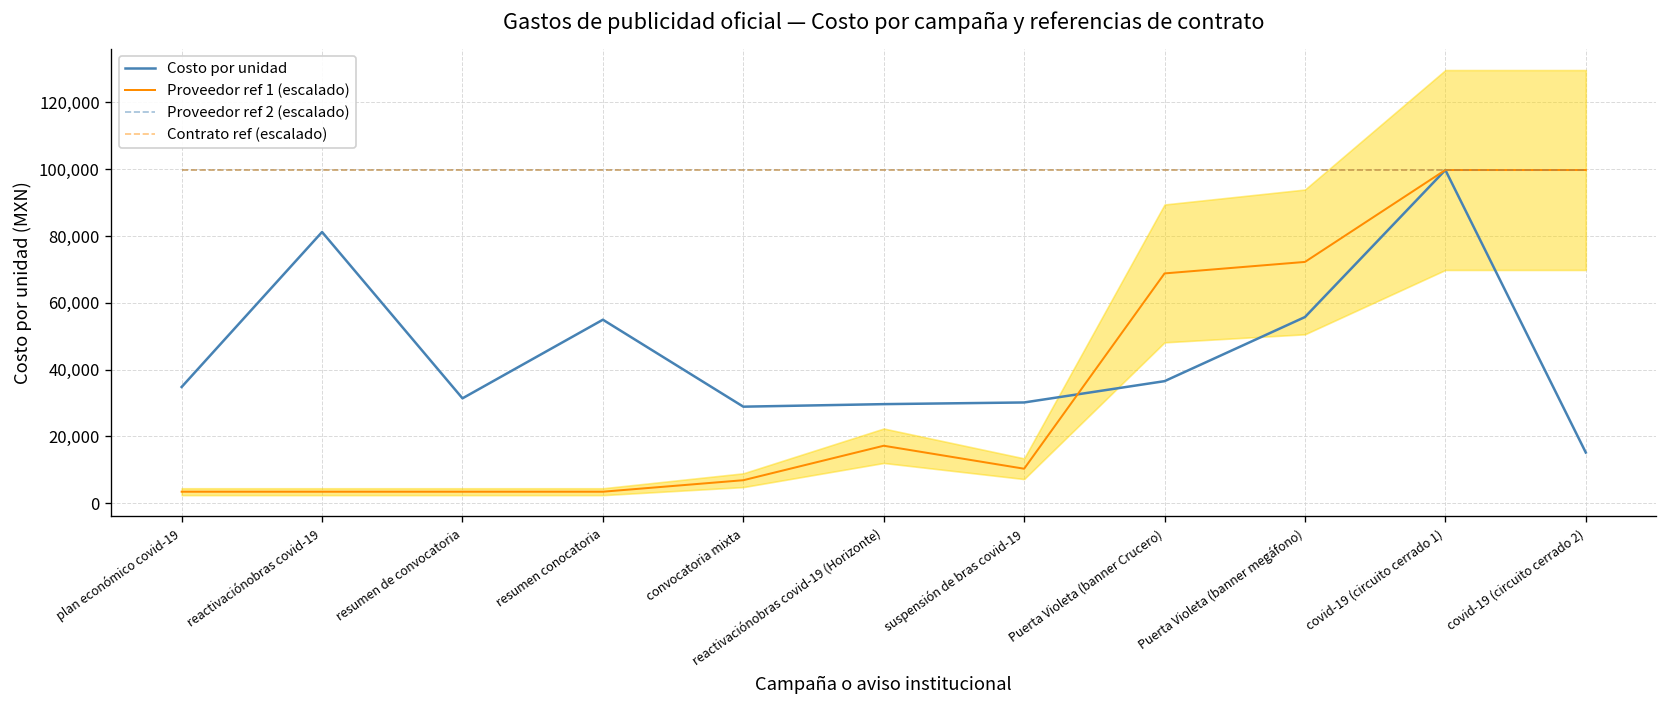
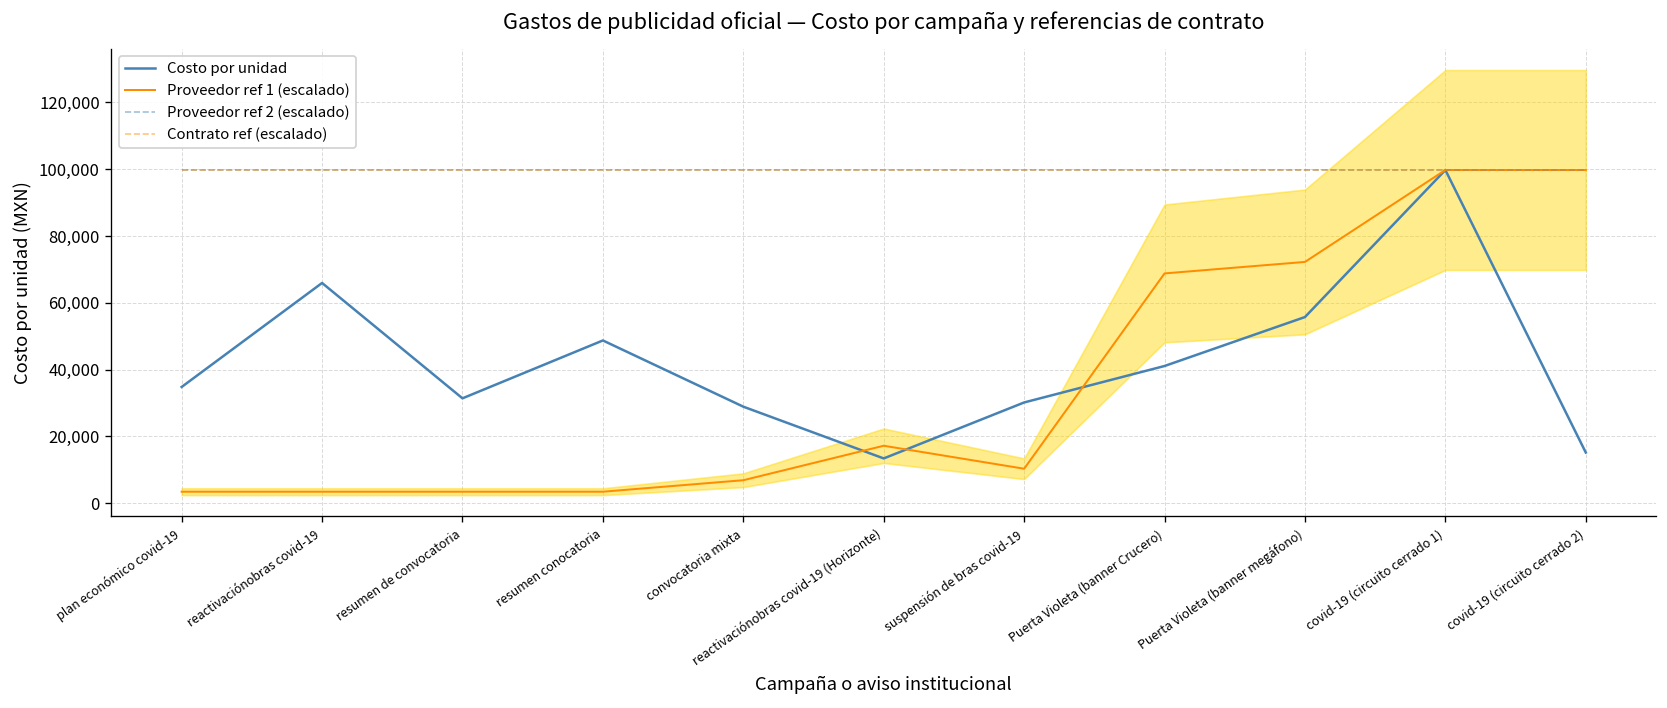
Costo por unidad, reactivaciónobras covid-19: 81,000 -> 66,000
Costo por unidad, resumen conocatoria: 55,000 -> 49,000
Costo por unidad, reactivaciónobras covid-19 (Horizonte): 30,000 -> 13,000
Costo por unidad, Puerta Violeta (banner Crucero): 37,000 -> 41,000
